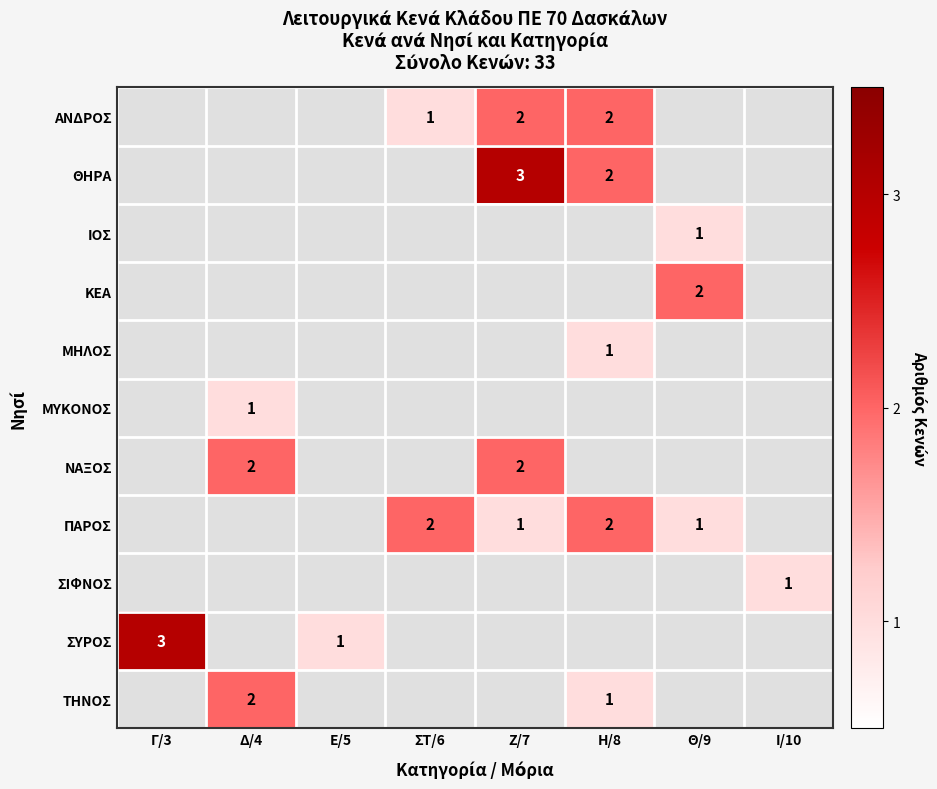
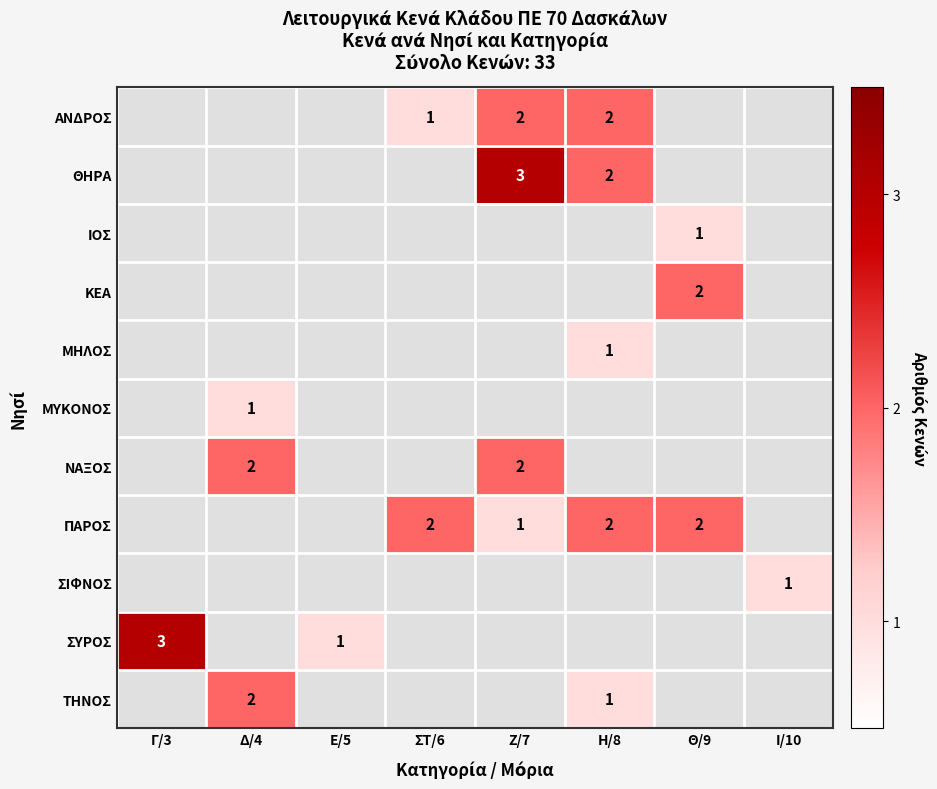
ΠΑΡΟΣ, Θ/9: 1 -> 2
